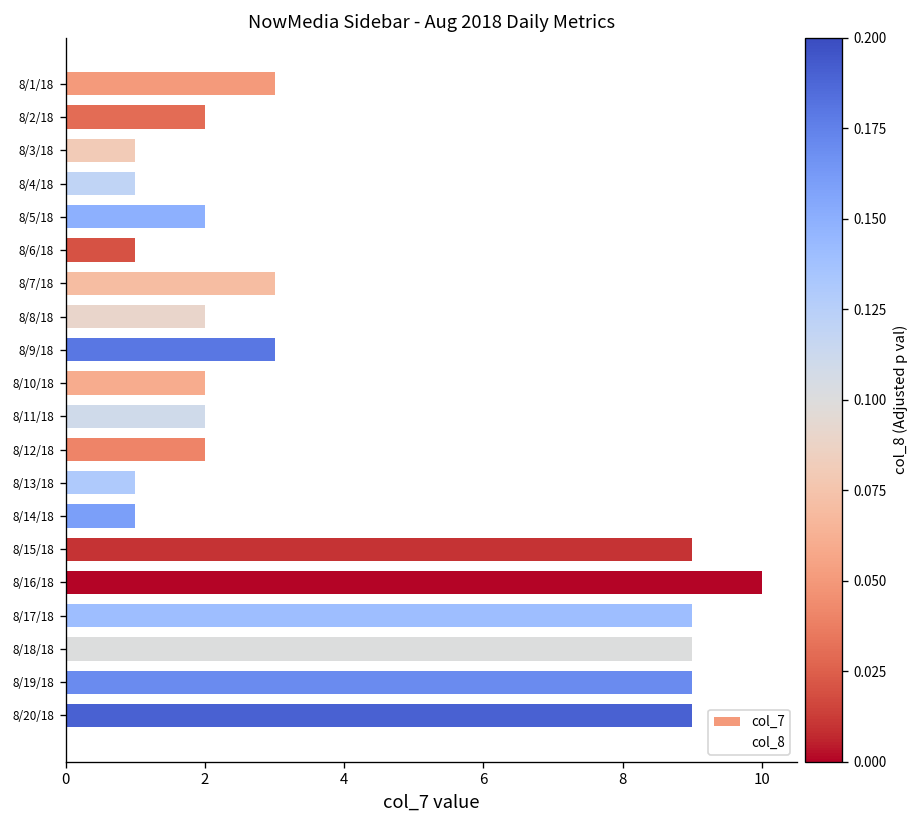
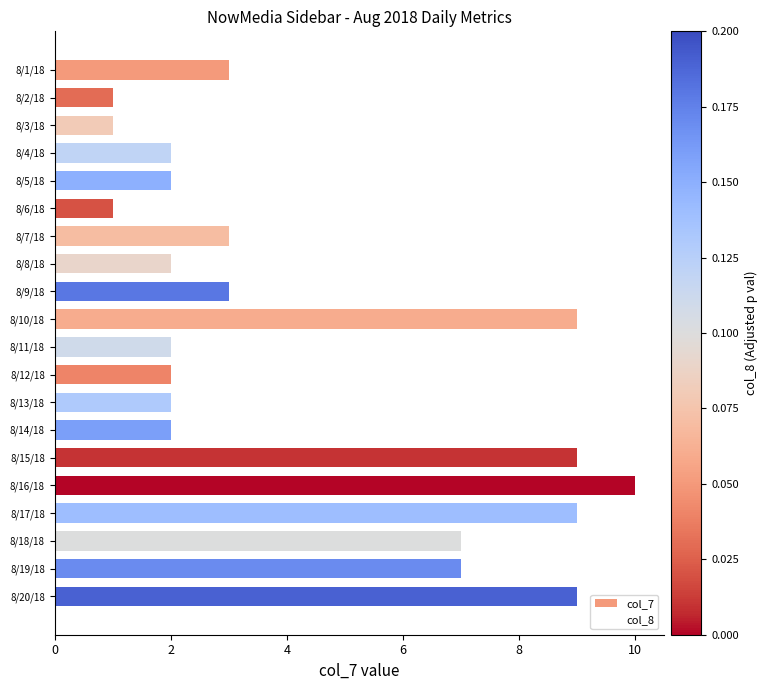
col_7, 8/2/18: 2 -> 1
col_7, 8/4/18: 1 -> 2
col_7, 8/10/18: 2 -> 9
col_7, 8/13/18: 1 -> 2
col_7, 8/14/18: 1 -> 2
col_7, 8/18/18: 9 -> 7
col_7, 8/19/18: 9 -> 7
